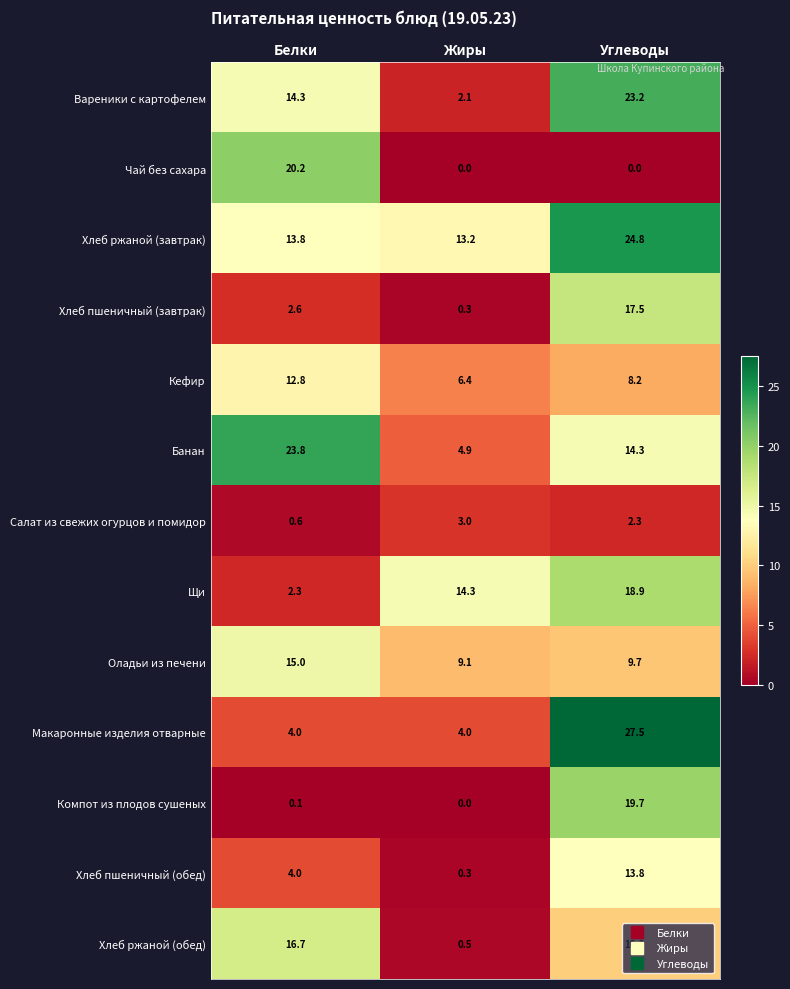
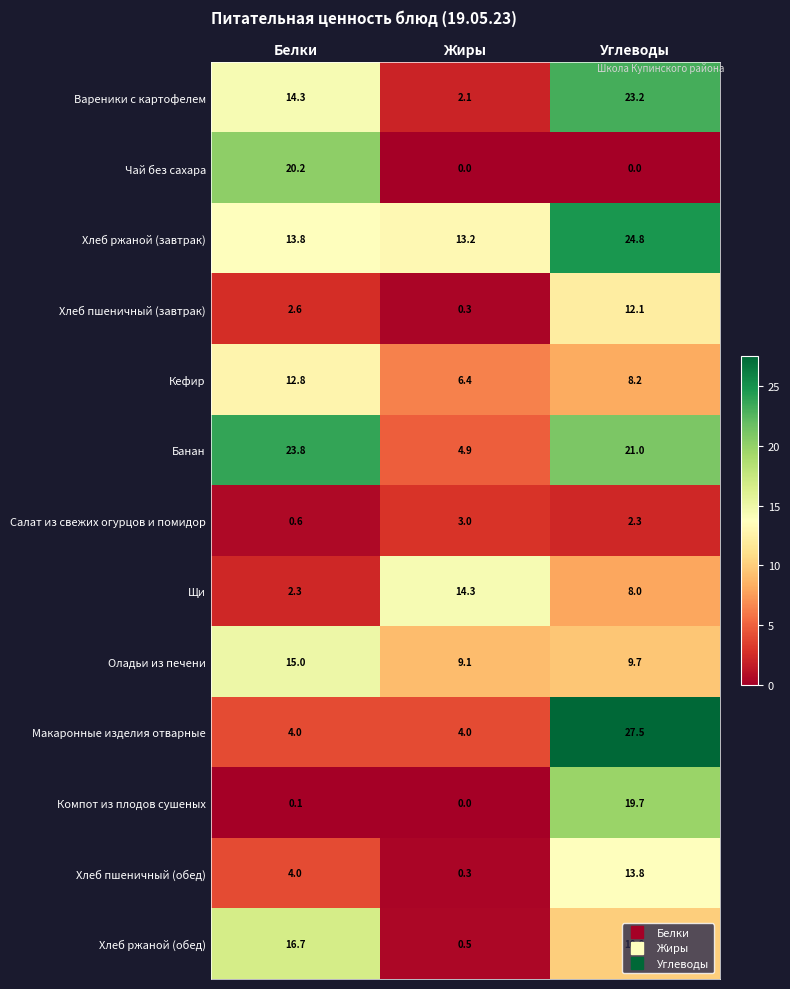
Хлеб пшеничный (завтрак), Углеводы: 17.5 -> 12.1
Банан, Углеводы: 14.3 -> 21.0
Щи, Углеводы: 18.9 -> 8.0
